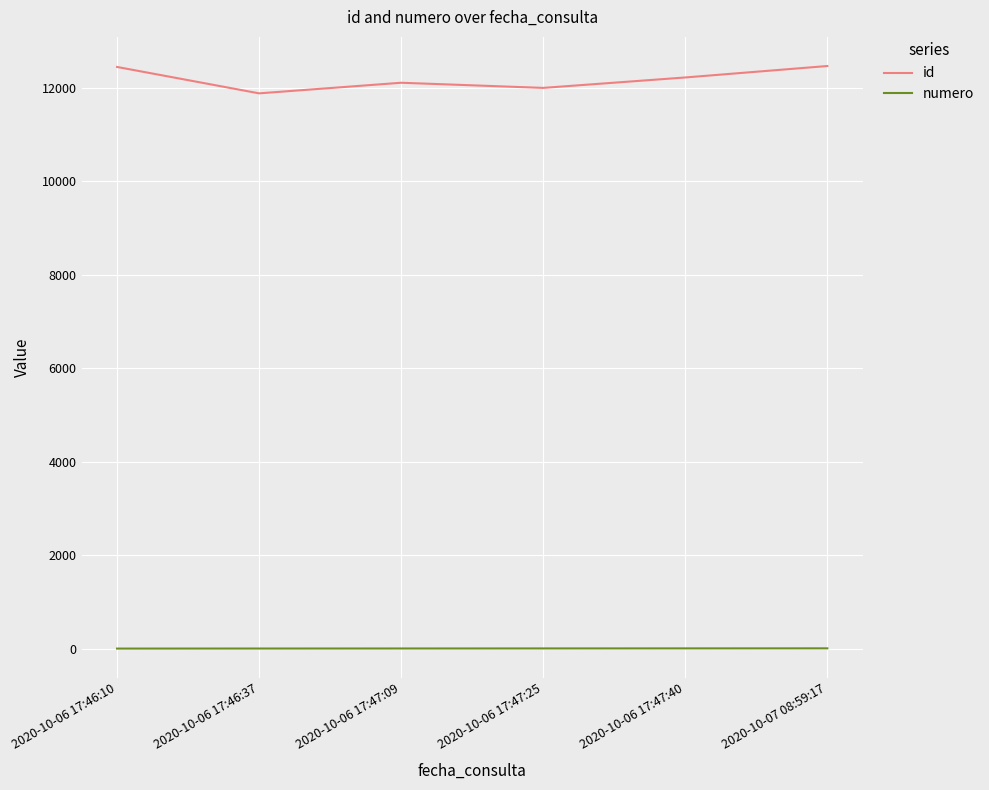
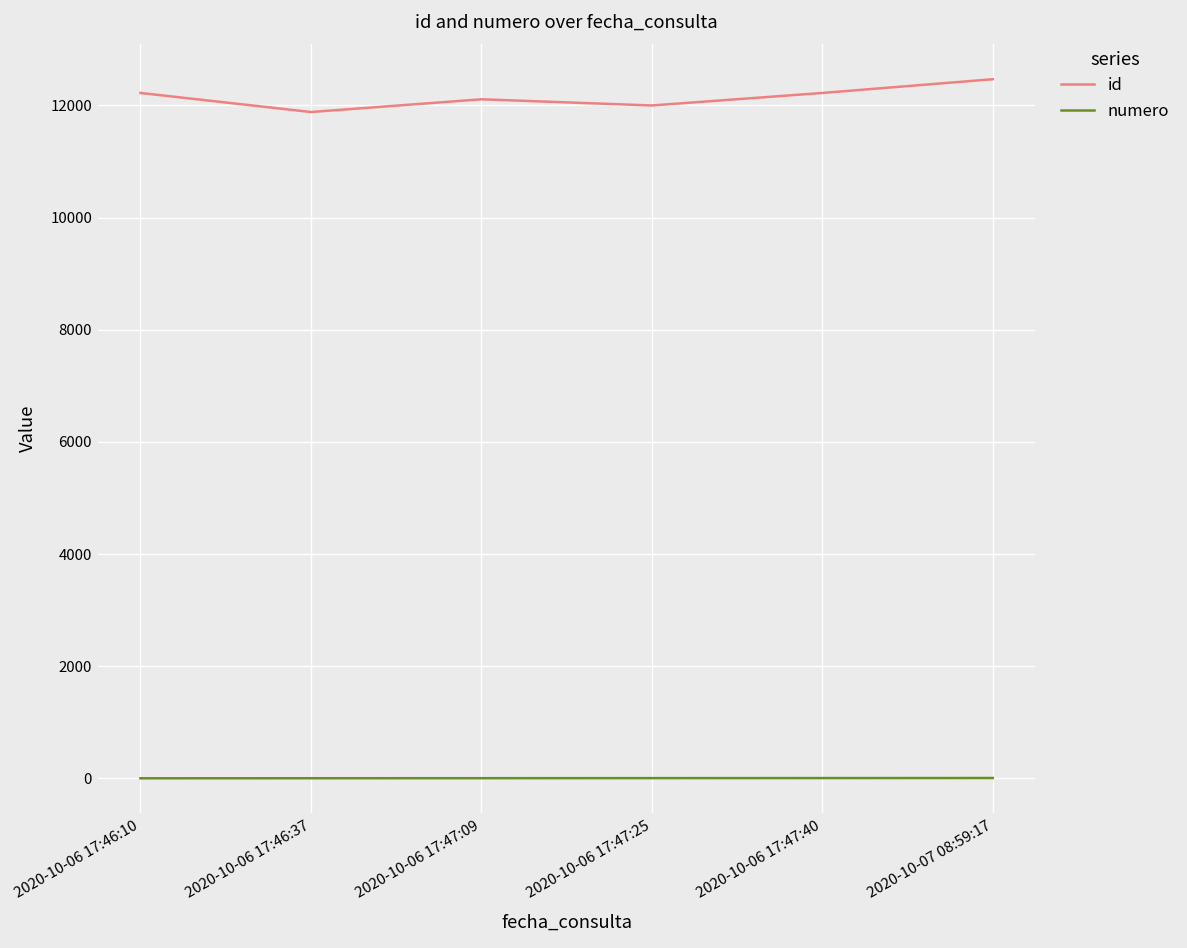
id, 2020-10-06 17:46:10: 12400 -> 12200
